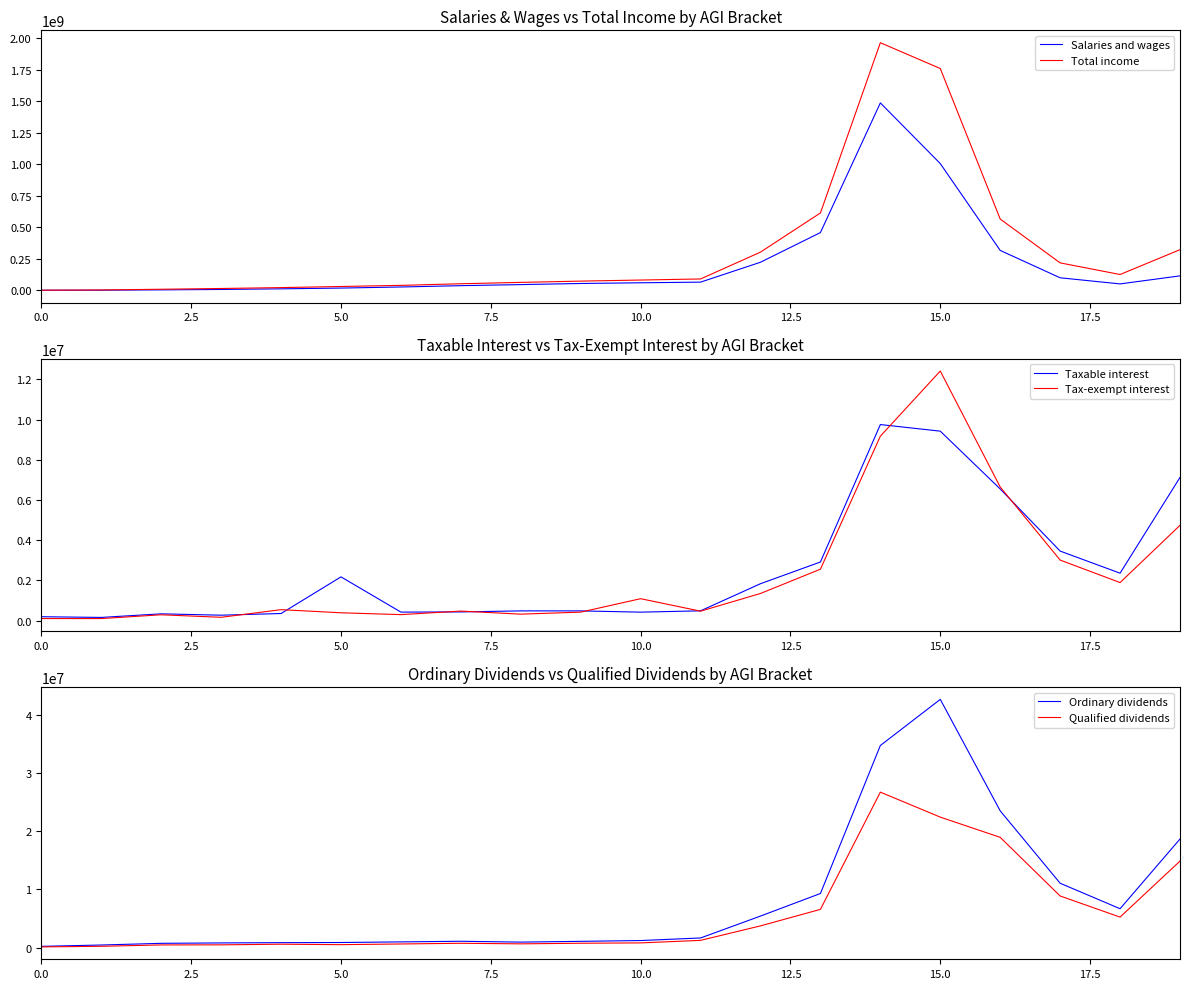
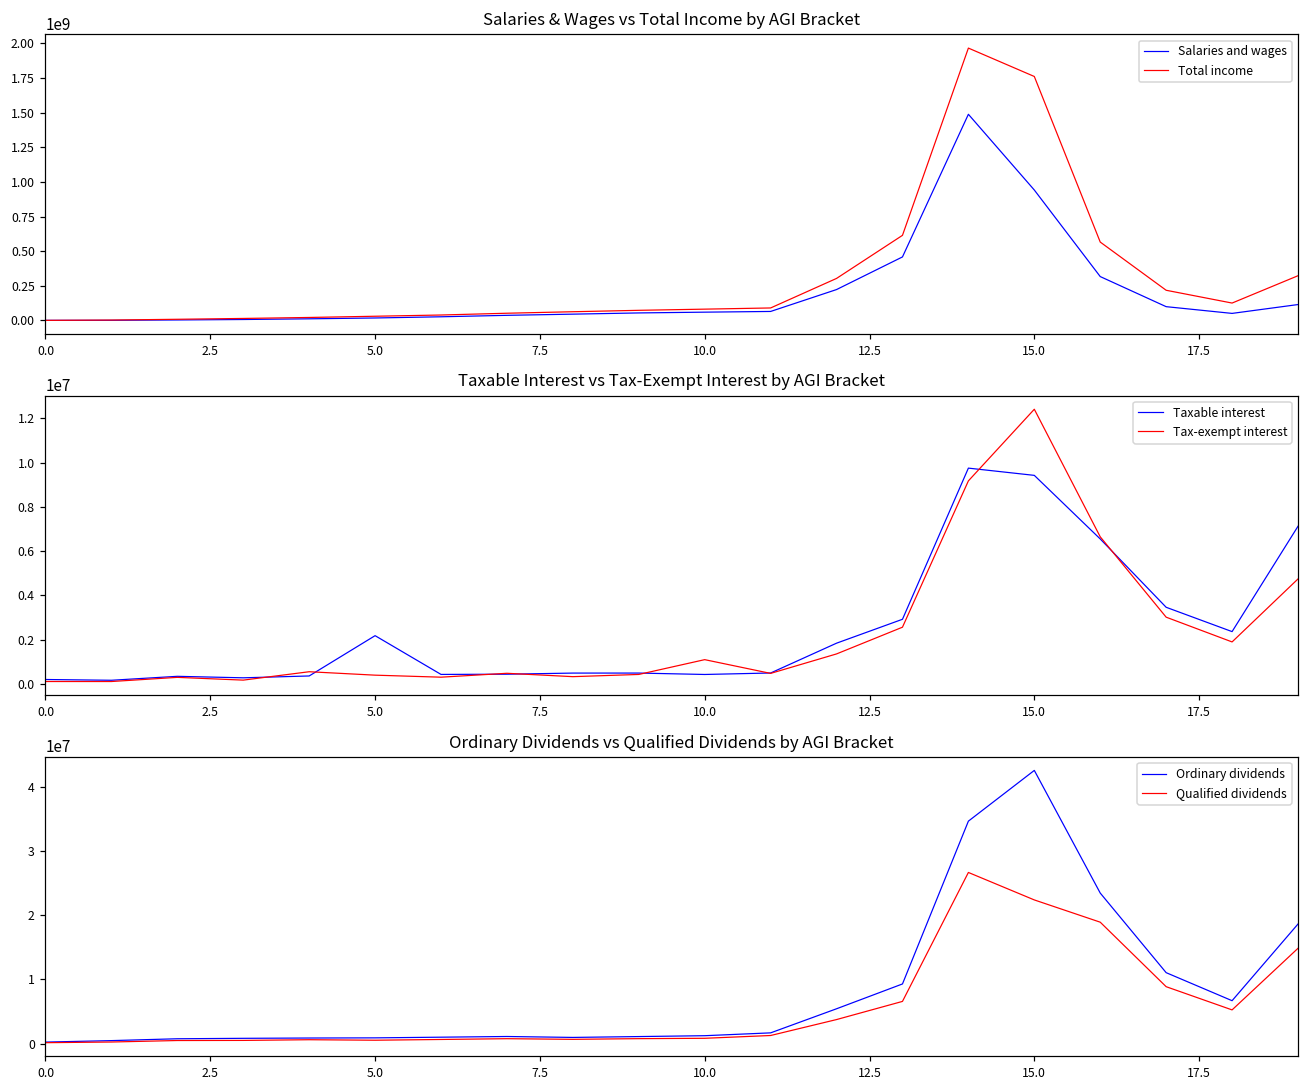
Salaries & Wages vs Total Income by AGI Bracket, Salaries and wages, 15.0: 1010000000 -> 940000000
